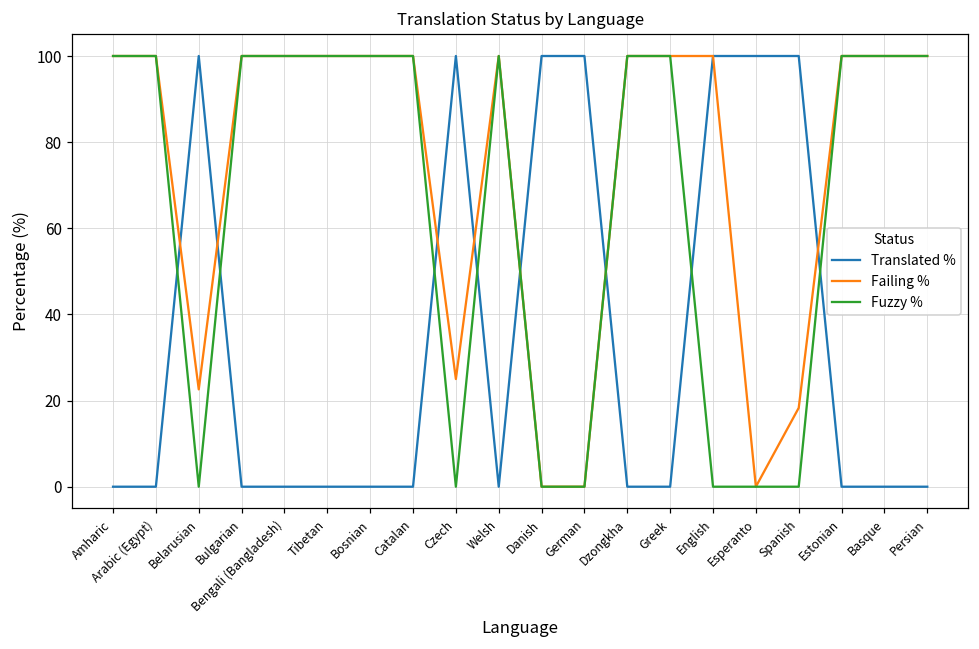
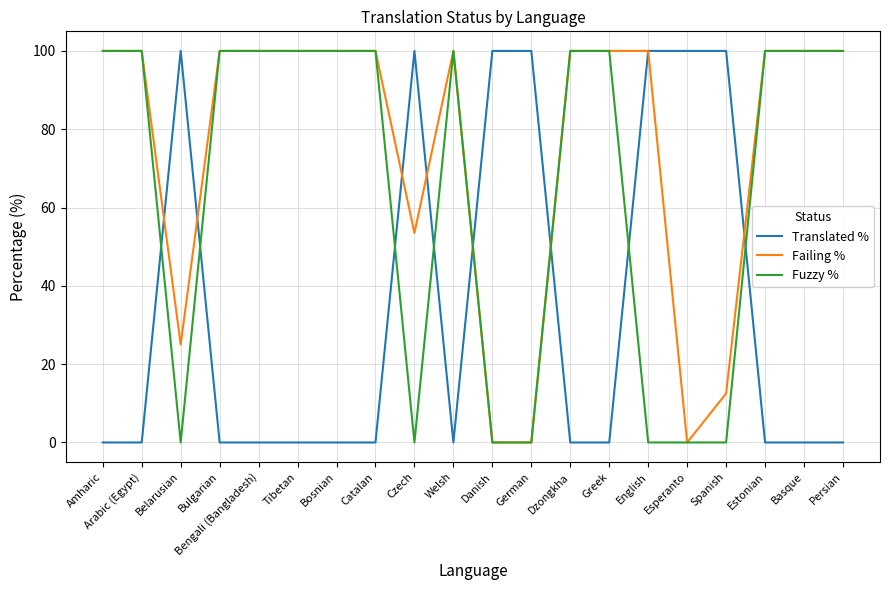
Failing %, Belarusian: 23 -> 25
Failing %, Czech: 25 -> 54
Failing %, Spanish: 18 -> 13
